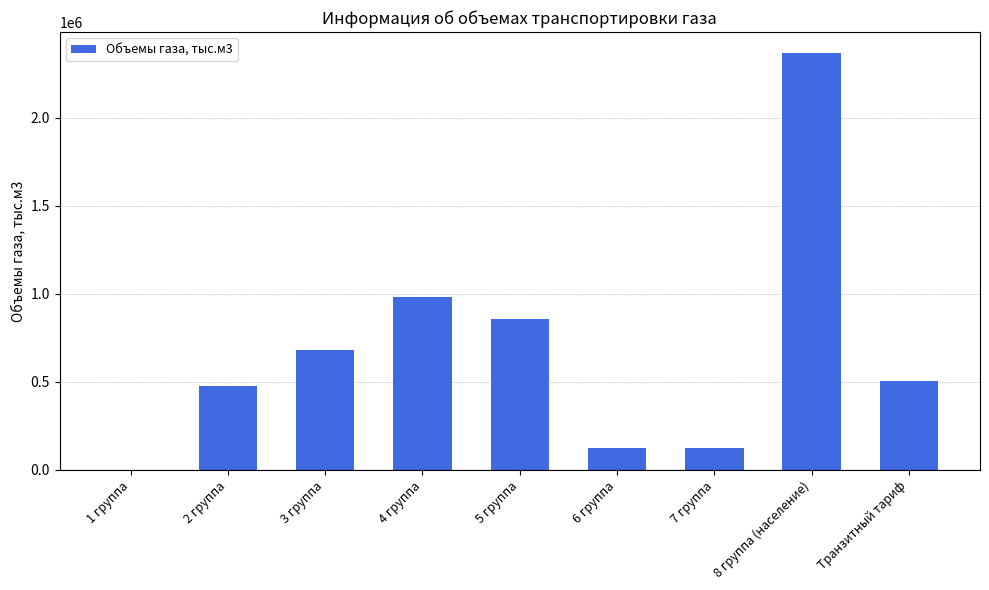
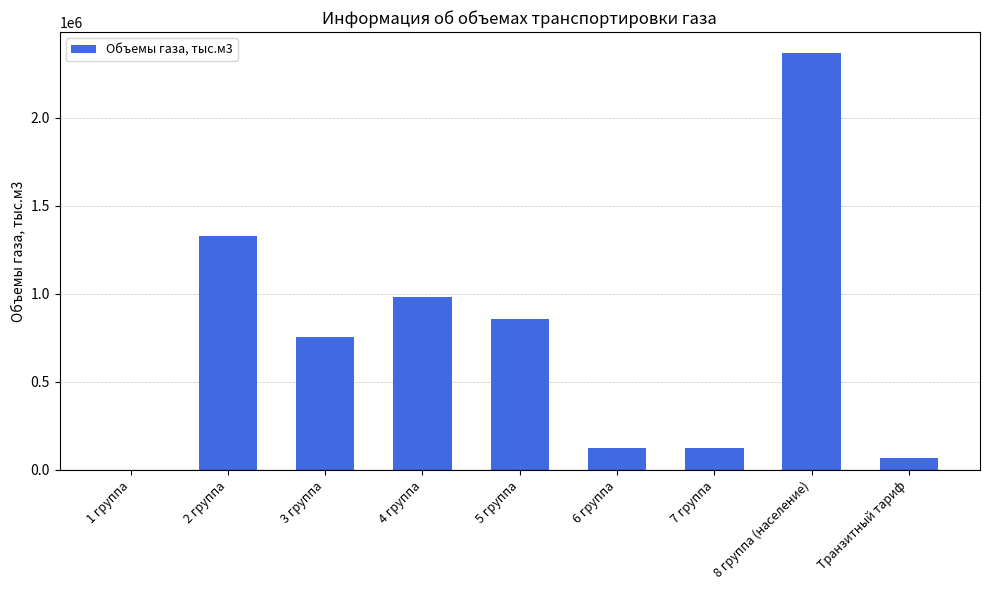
2 группа: 480000 -> 1330000
3 группа: 680000 -> 760000
Транзитный тариф: 510000 -> 70000
